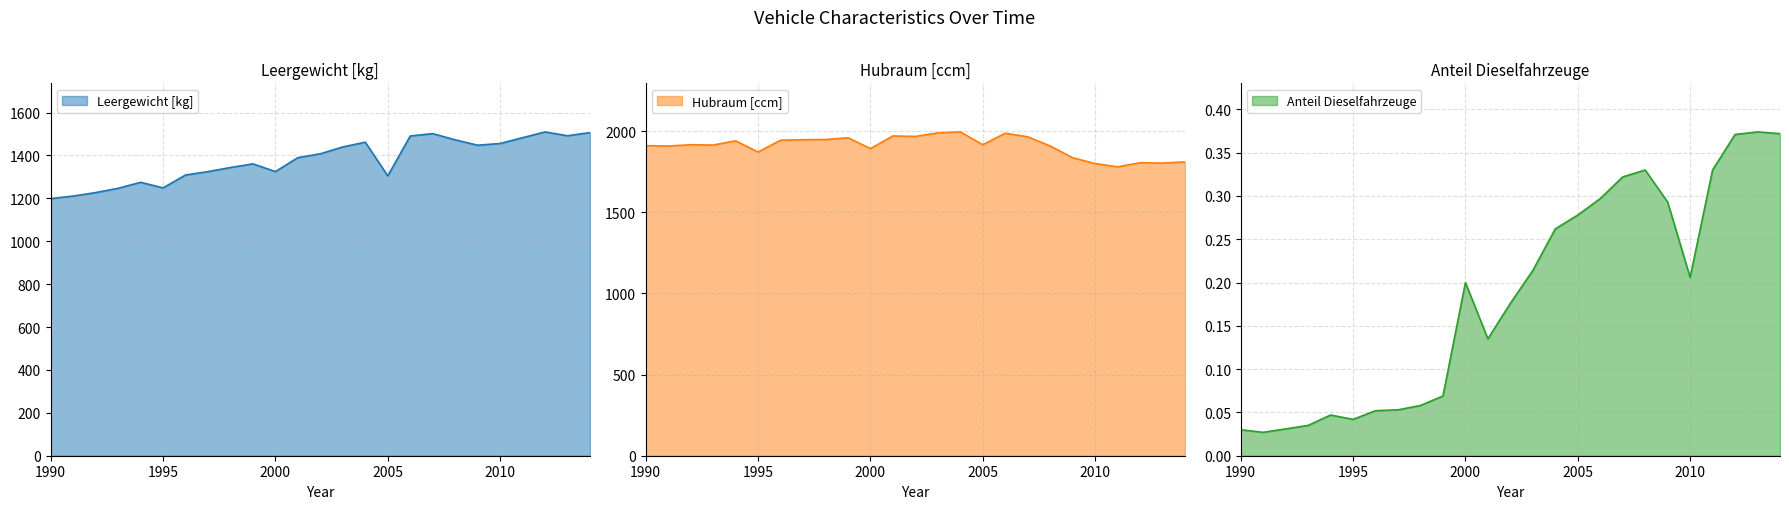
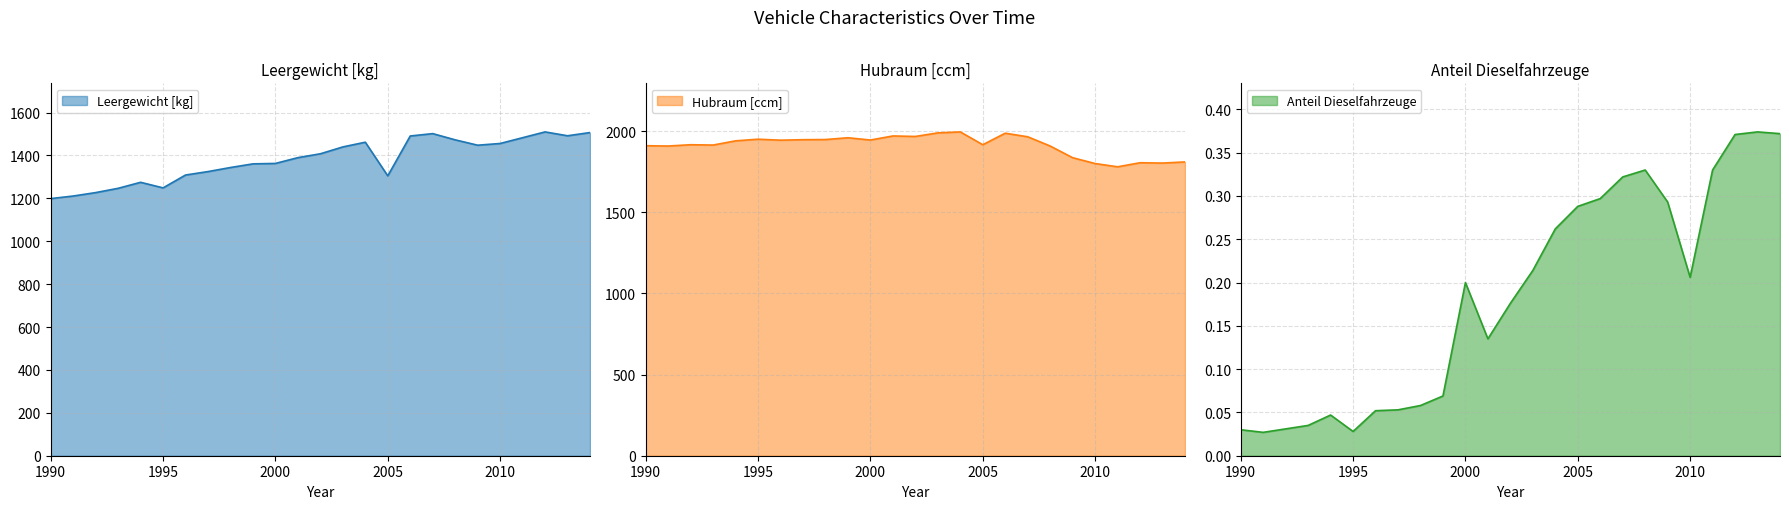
Leergewicht [kg], 2000: 1330 -> 1360
Hubraum [ccm], 1995: 1870 -> 1950
Hubraum [ccm], 2000: 1890 -> 1950
Anteil Dieselfahrzeuge, 1995: 0.04 -> 0.03
Anteil Dieselfahrzeuge, 2005: 0.28 -> 0.29
